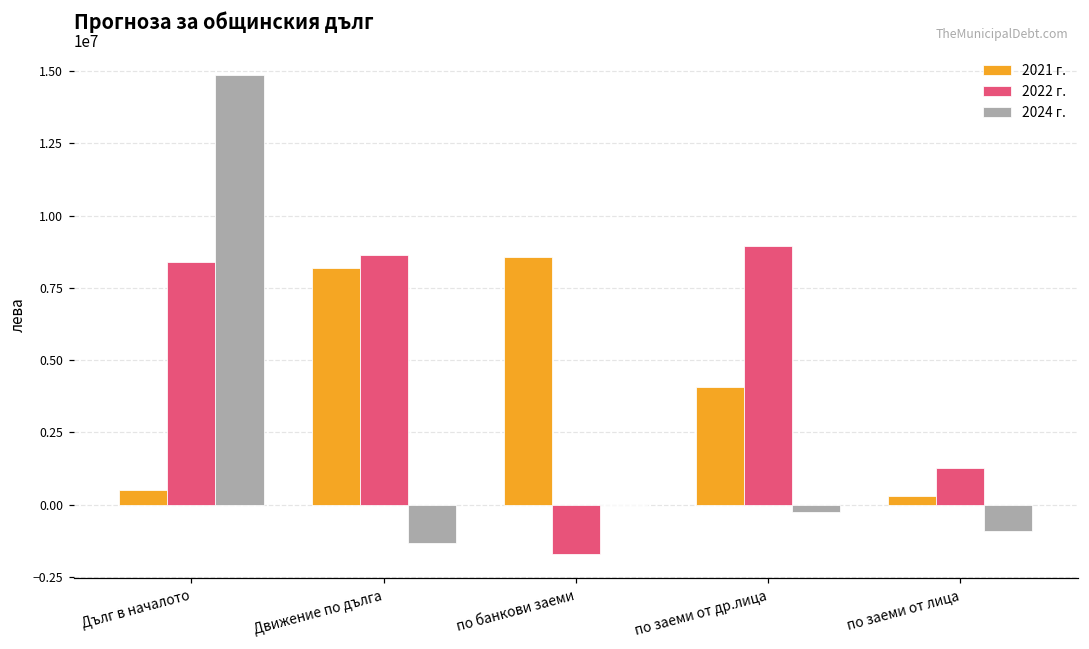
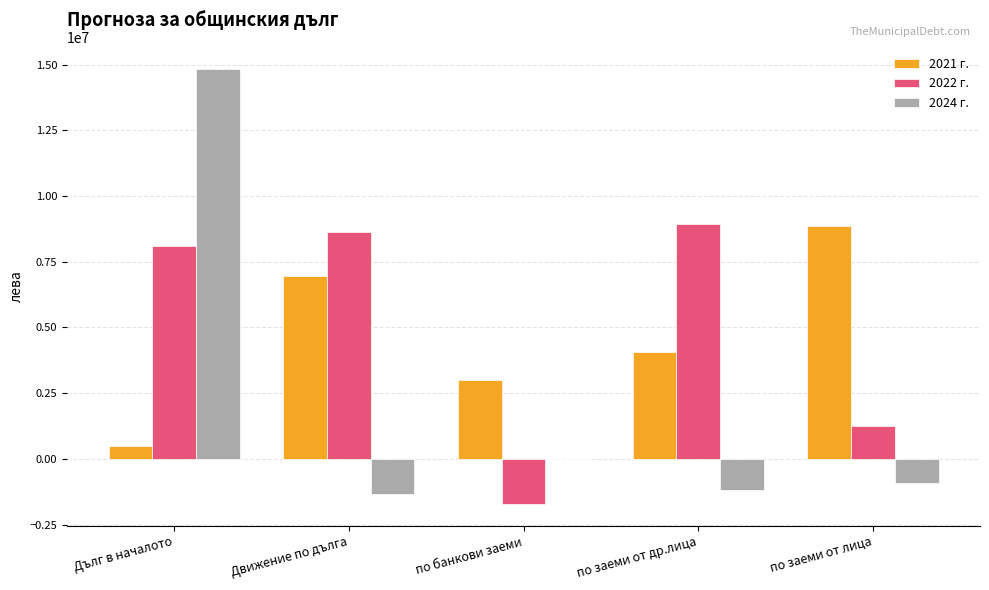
2022 г., Дълг в началото: 8400000 -> 8100000
2021 г., Движение по дълга: 8200000 -> 6900000
2021 г., по банкови заеми: 8600000 -> 3000000
2024 г., по заеми от др.лица: -300000 -> -1200000
2021 г., по заеми от лица: 300000 -> 8900000
